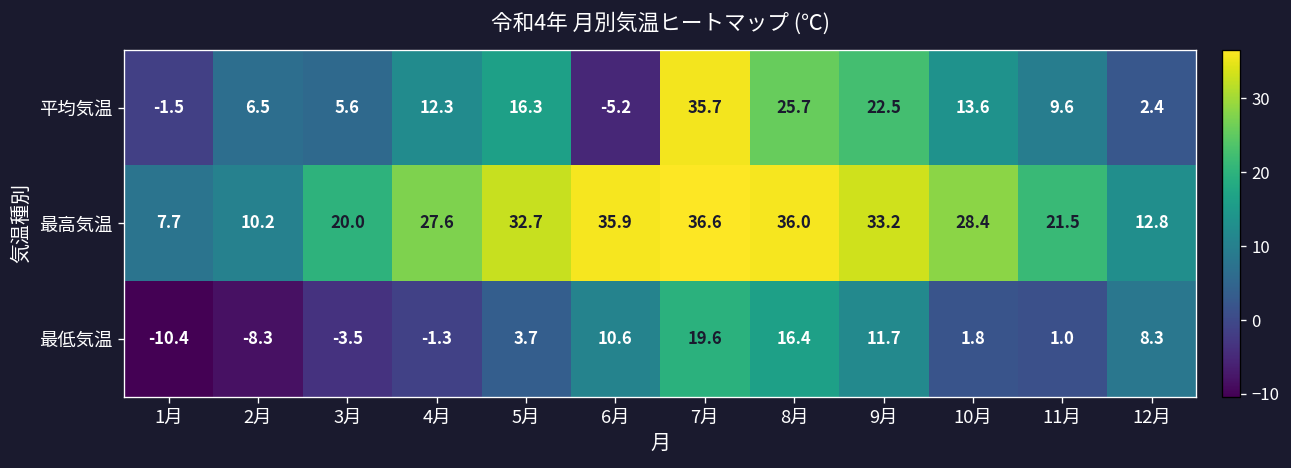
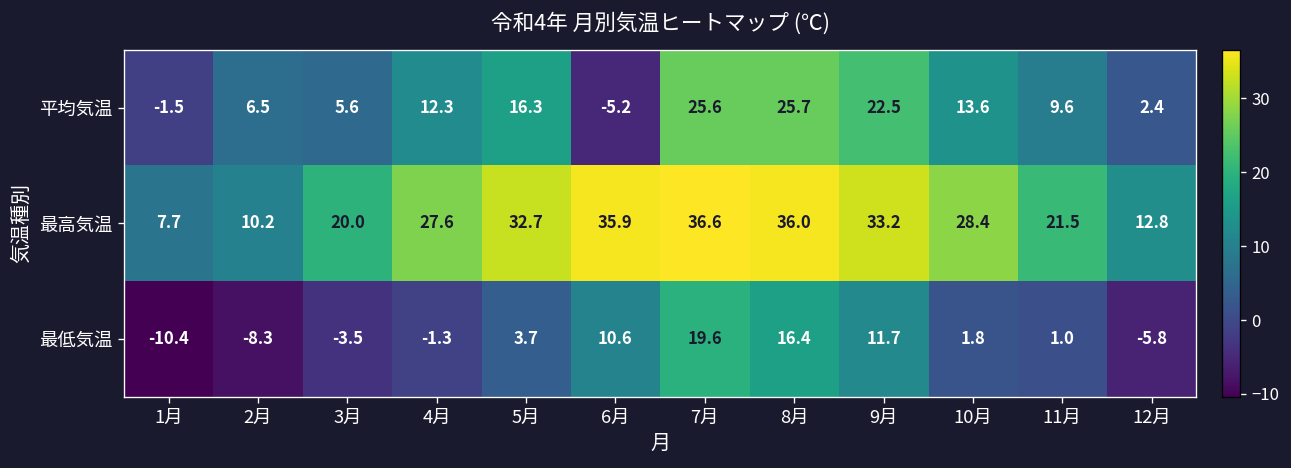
平均気温, 7月: 35.7 -> 25.6
最低気温, 12月: 8.3 -> -5.8
